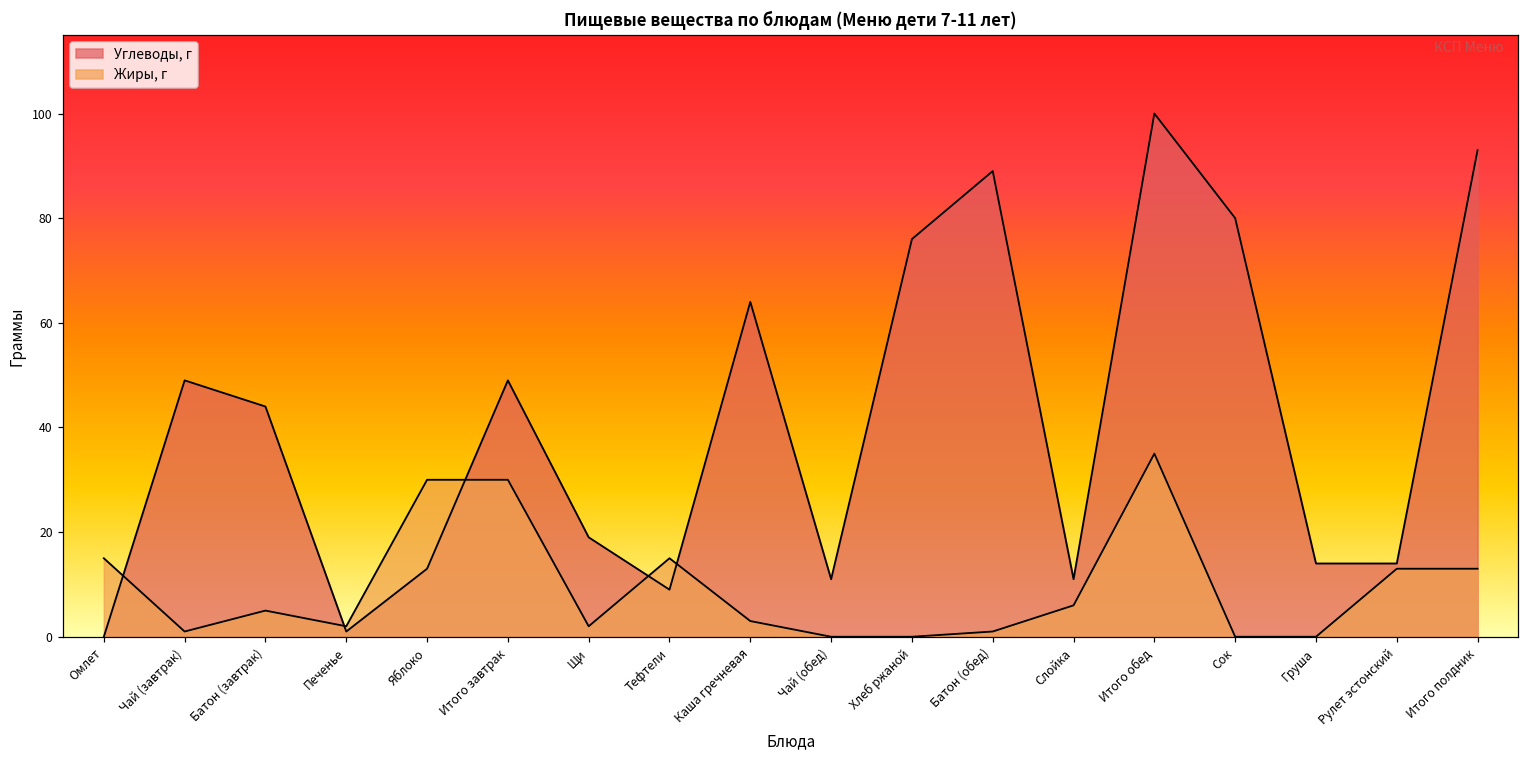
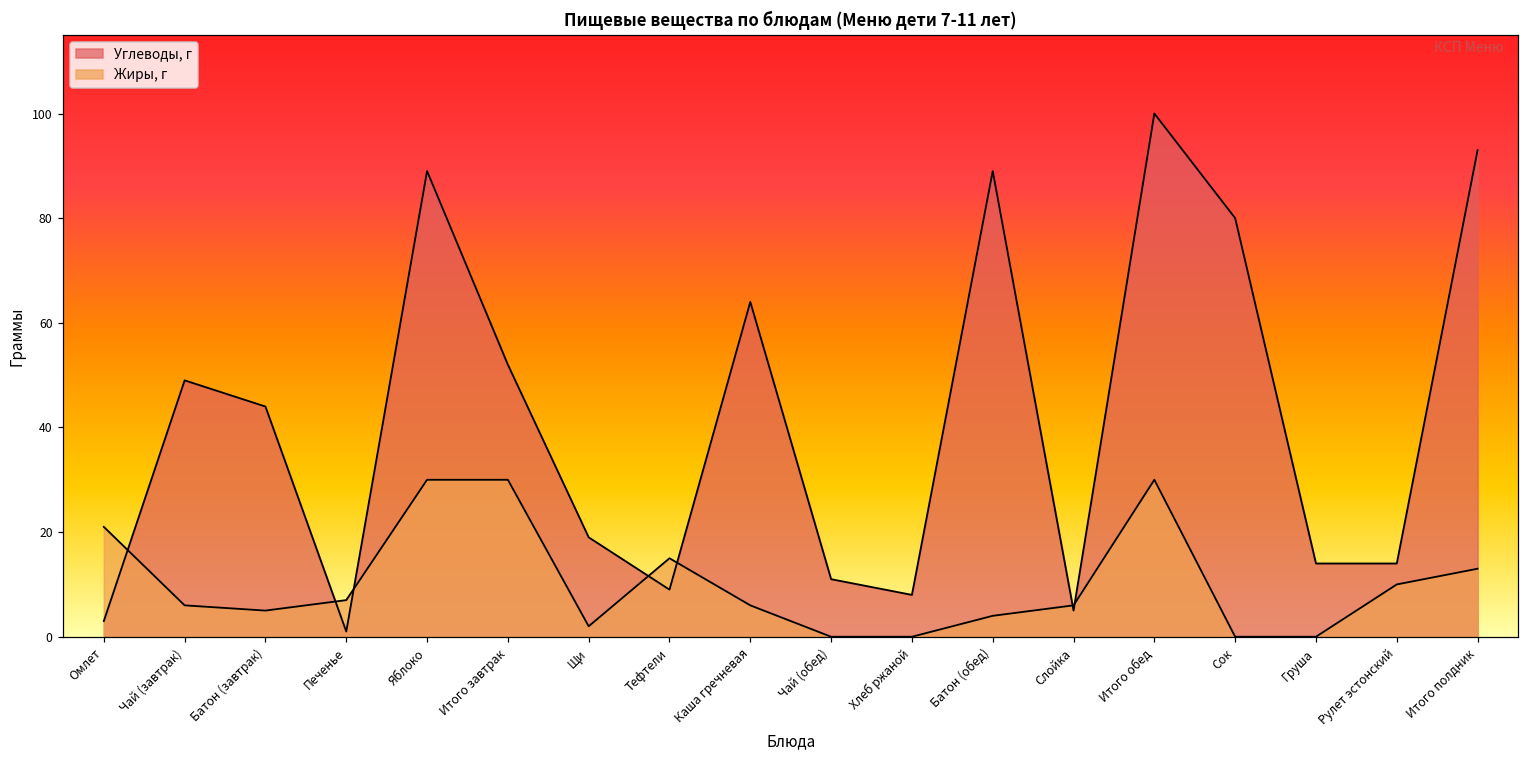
Углеводы, г, Омлет: 0 -> 3
Жиры, г, Омлет: 15 -> 21
Жиры, г, Чай (завтрак): 1 -> 6
Жиры, г, Печенье: 2 -> 7
Углеводы, г, Яблоко: 13 -> 89
Углеводы, г, Итого завтрак: 49 -> 52
Жиры, г, Каша гречневая: 3 -> 6
Углеводы, г, Хлеб ржаной: 76 -> 8
Жиры, г, Батон (обед): 1 -> 4
Углеводы, г, Слойка: 11 -> 5
Жиры, г, Итого обед: 35 -> 30
Жиры, г, Рулет эстонский: 13 -> 10
